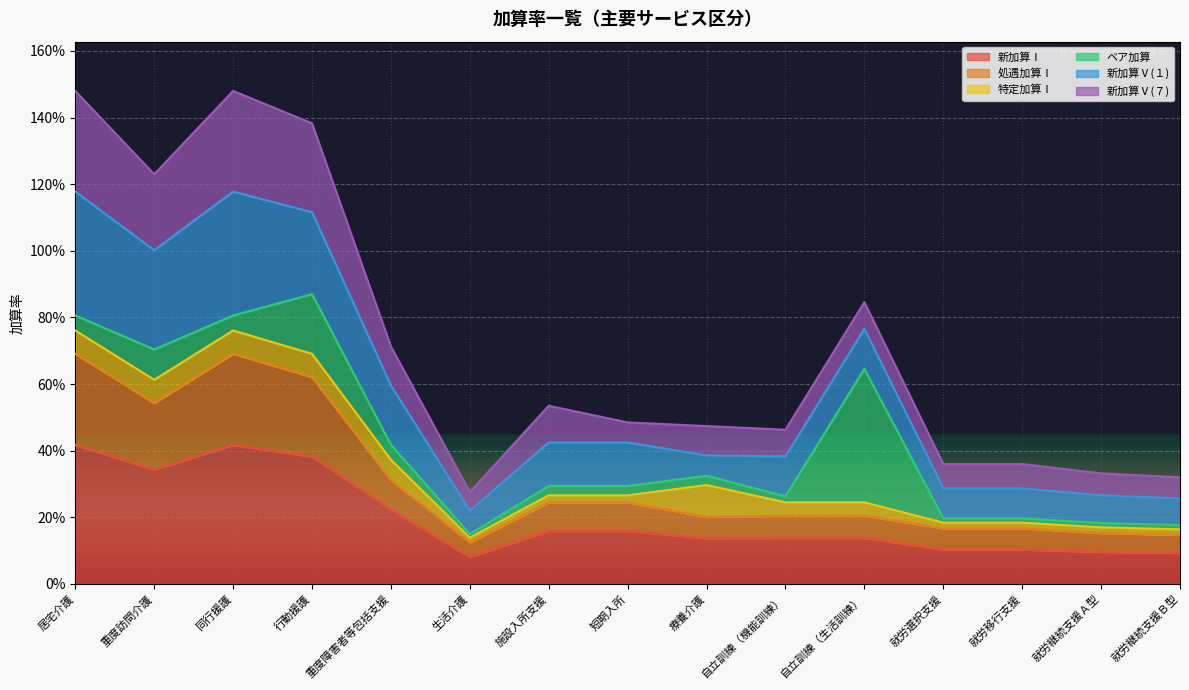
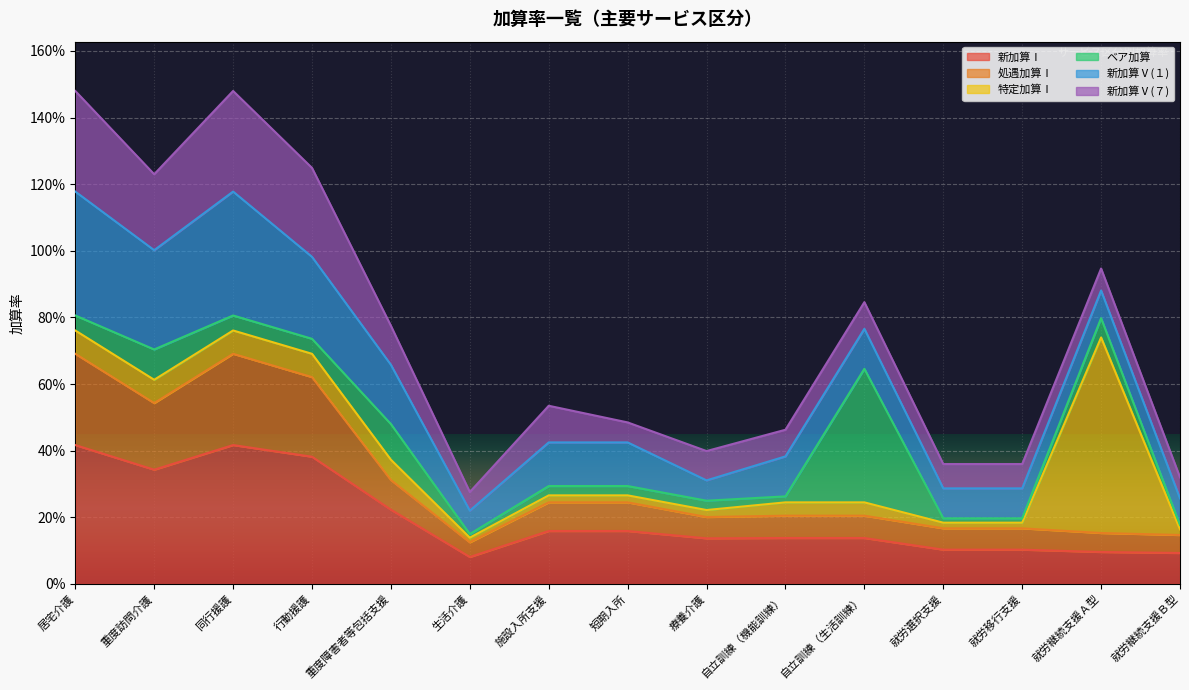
ベア加算, 行動援護: 18% -> 5%
ベア加算, 重度障害者等包括支援: 4% -> 11%
特定加算Ⅰ, 療養介護: 10% -> 2%
特定加算Ⅰ, 就労継続支援Ａ型: 2% -> 59%
ベア加算, 就労継続支援Ａ型: 1% -> 6%
